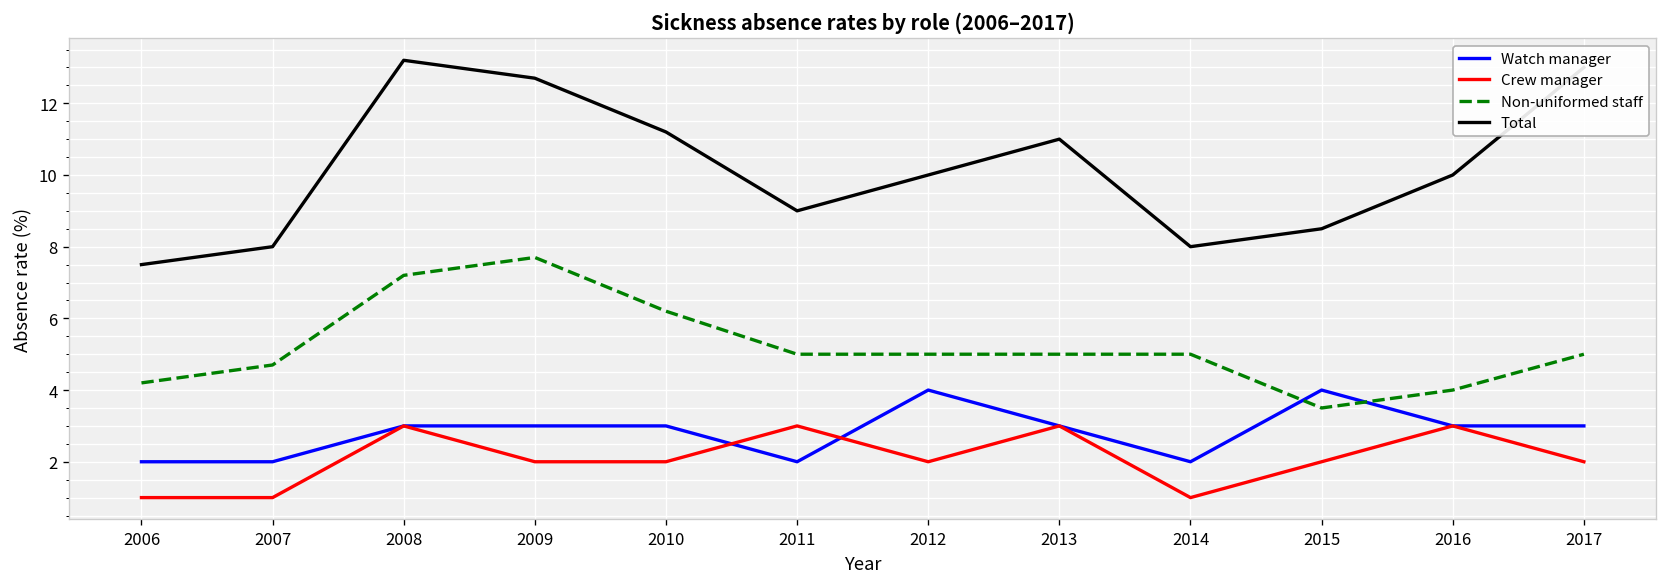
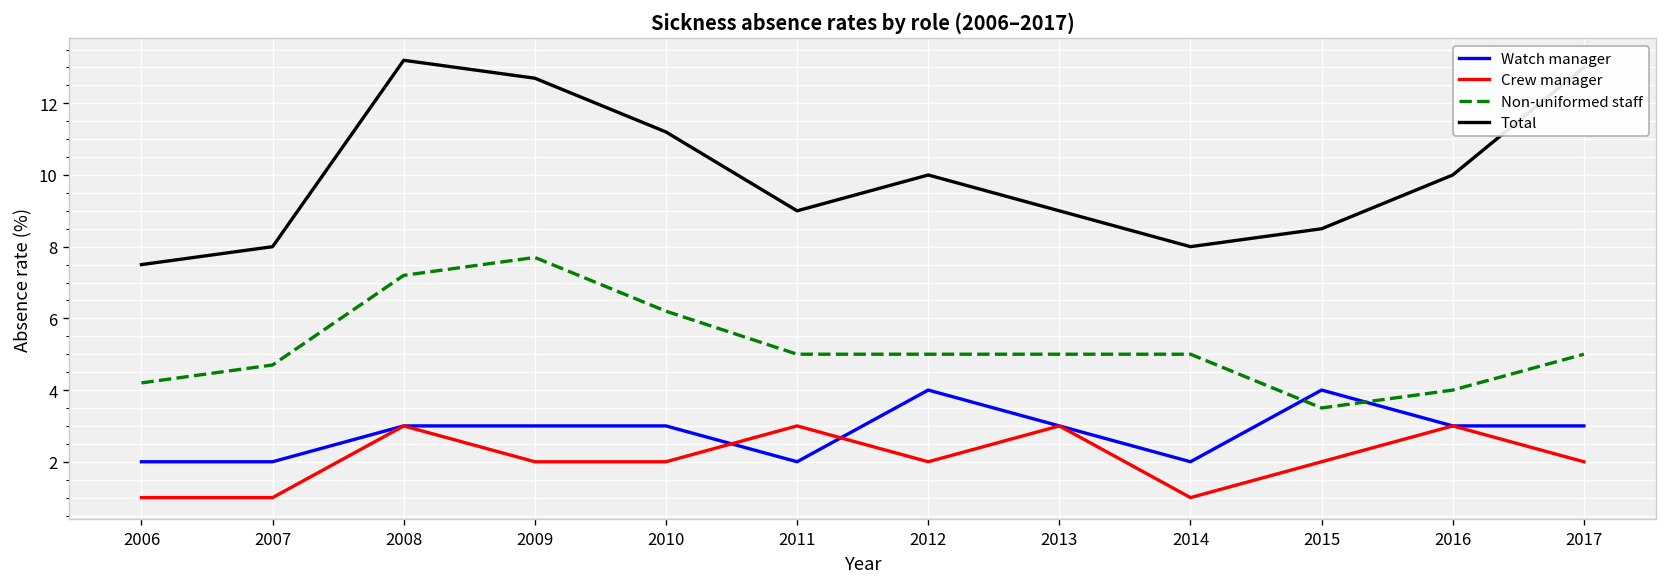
Total, 2013: 11 -> 9
